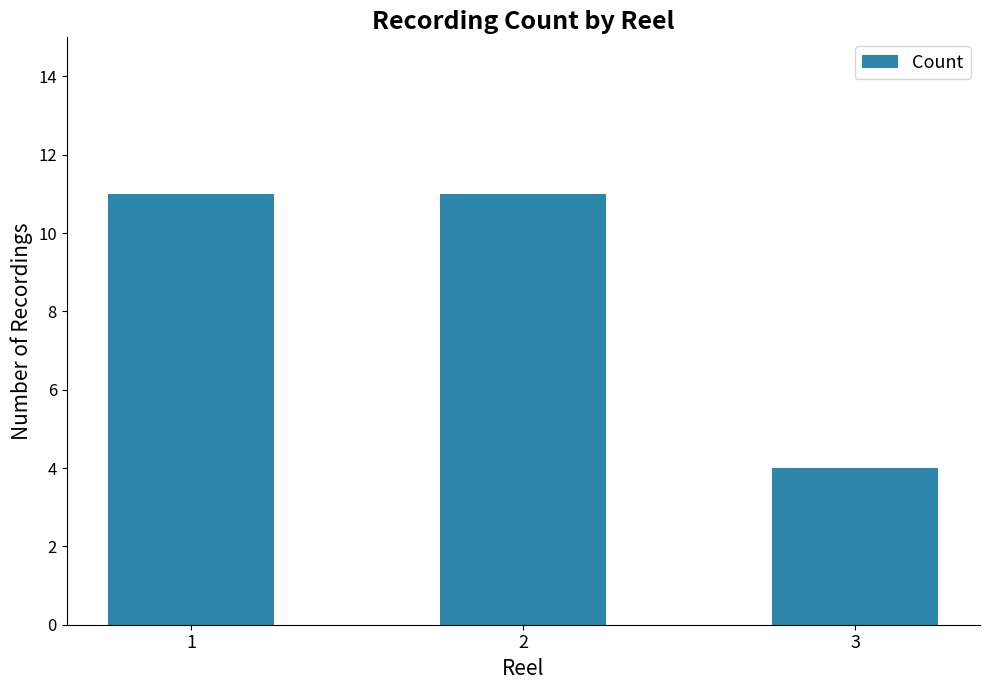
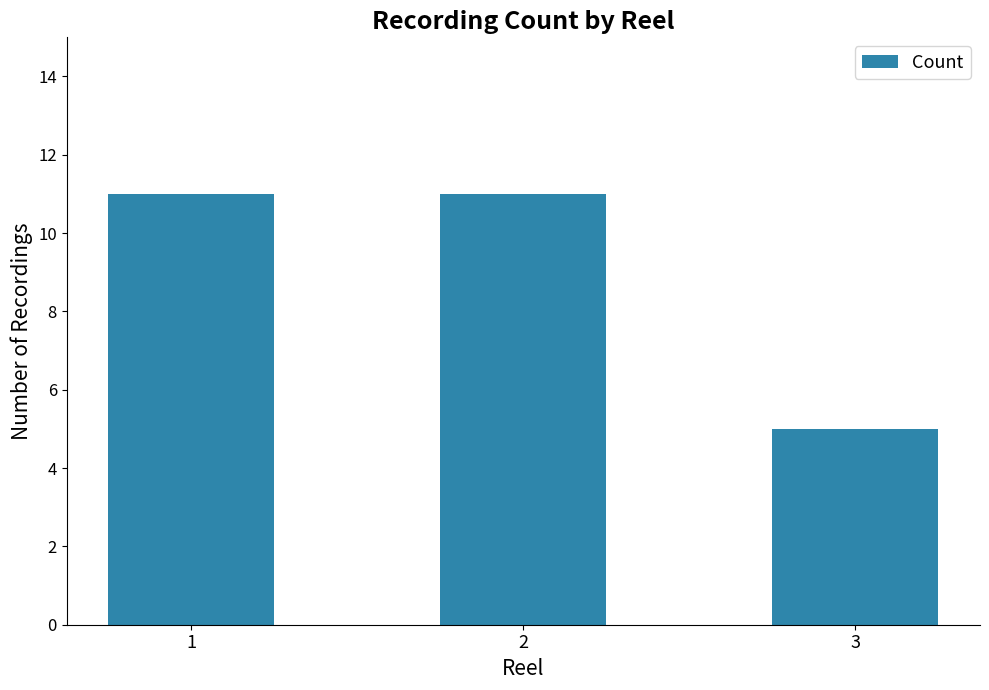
3: 4 -> 5
